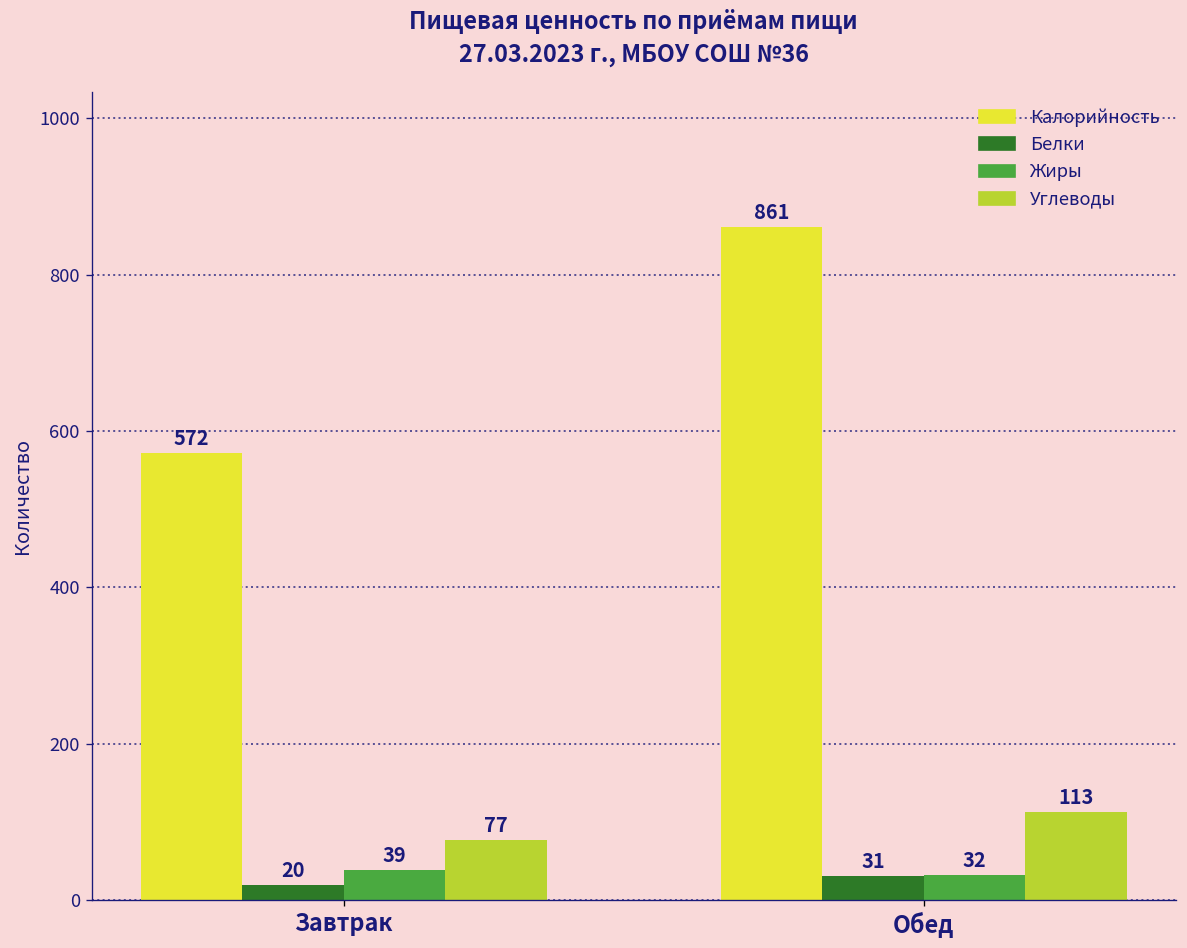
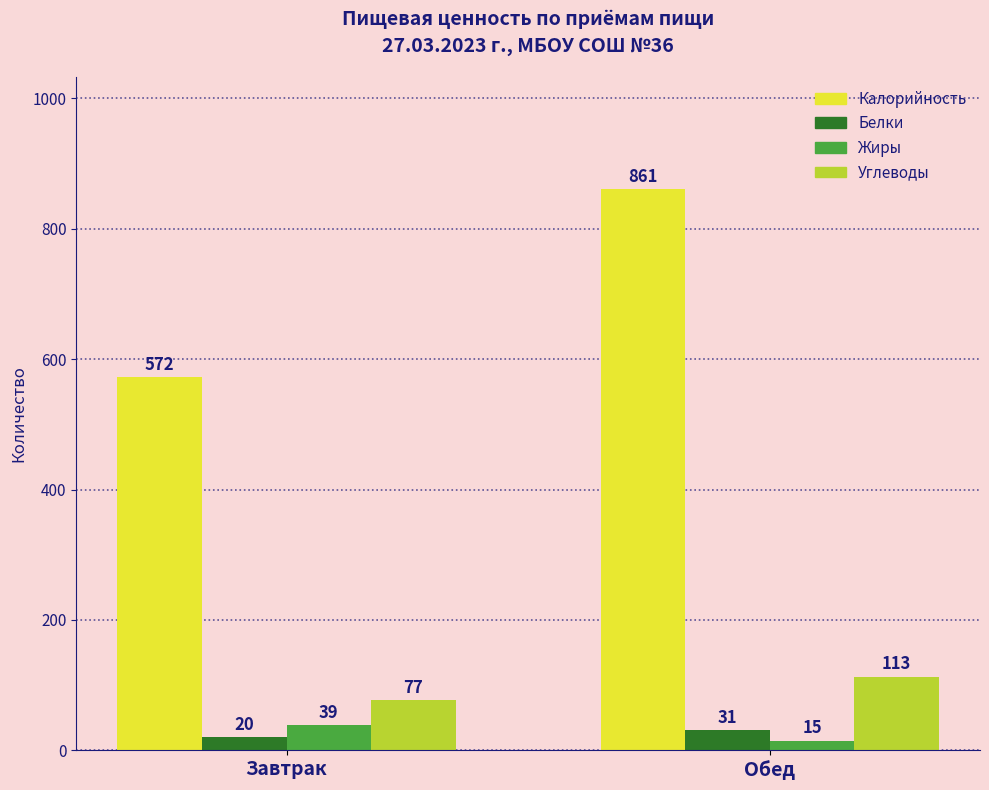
Жиры, Обед: 32 -> 15
